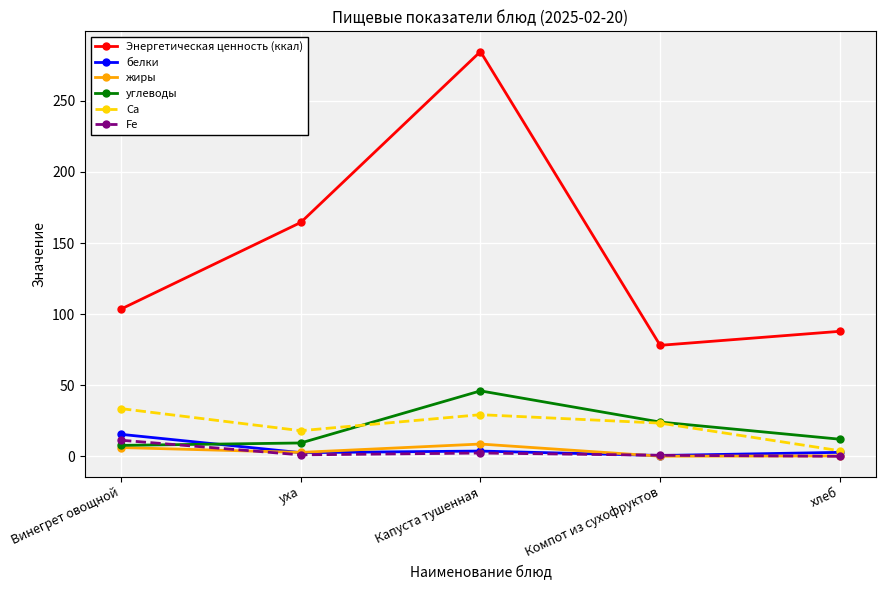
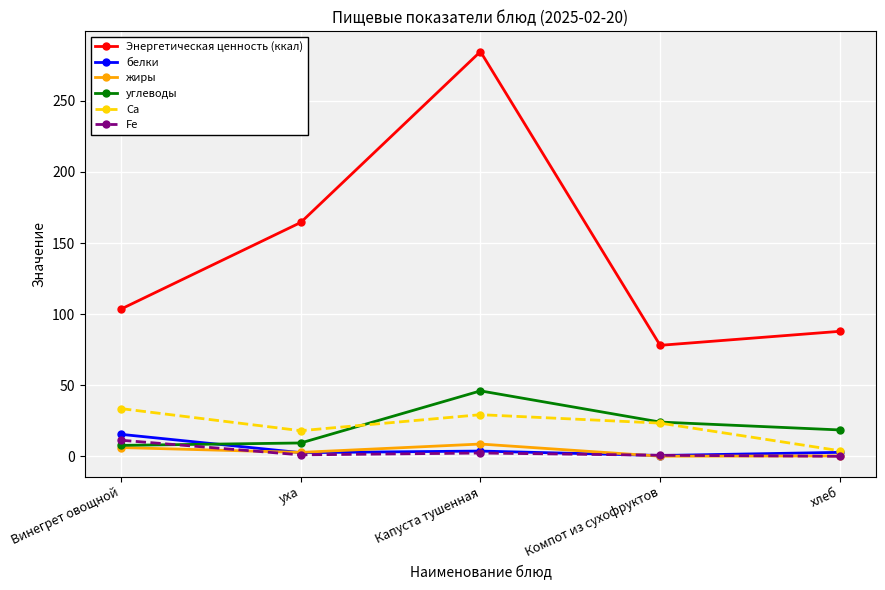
углеводы, хлеб: 12 -> 19
